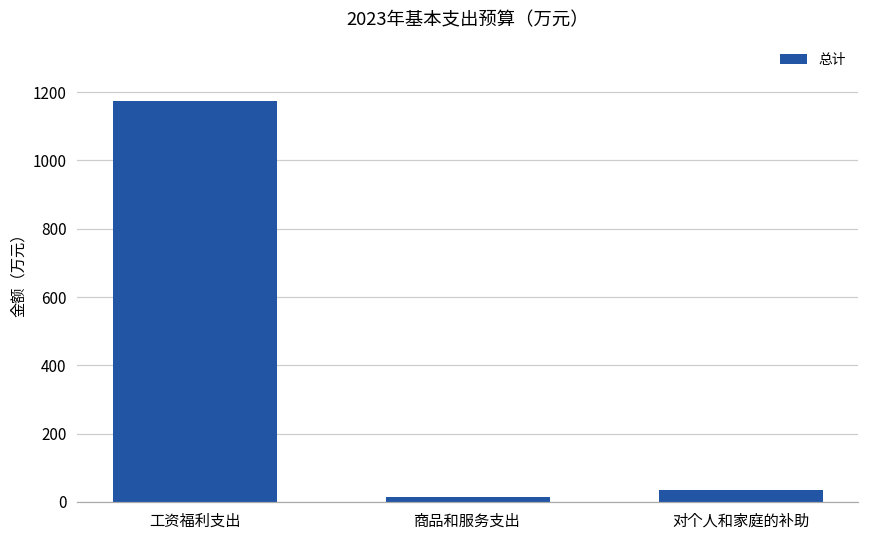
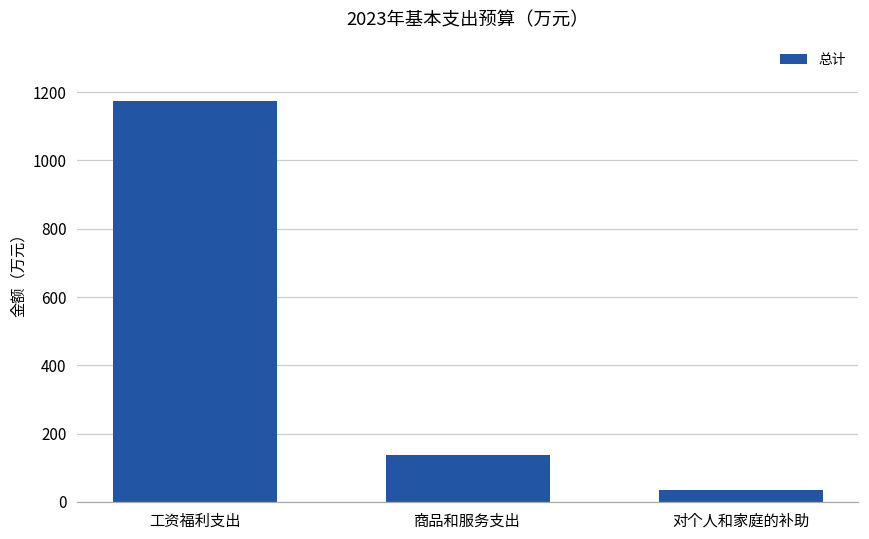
商品和服务支出: 10 -> 140
